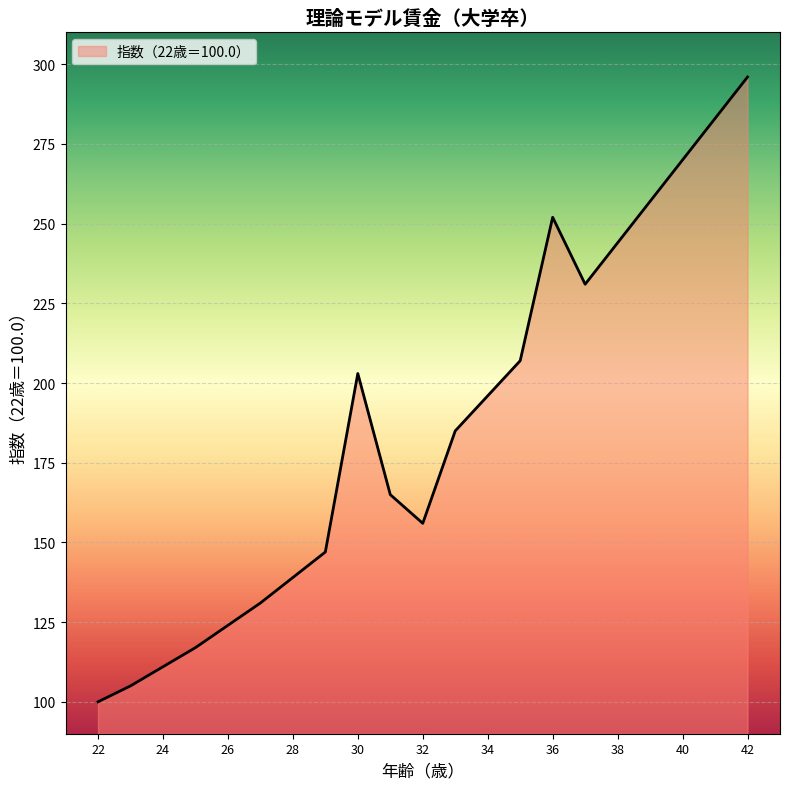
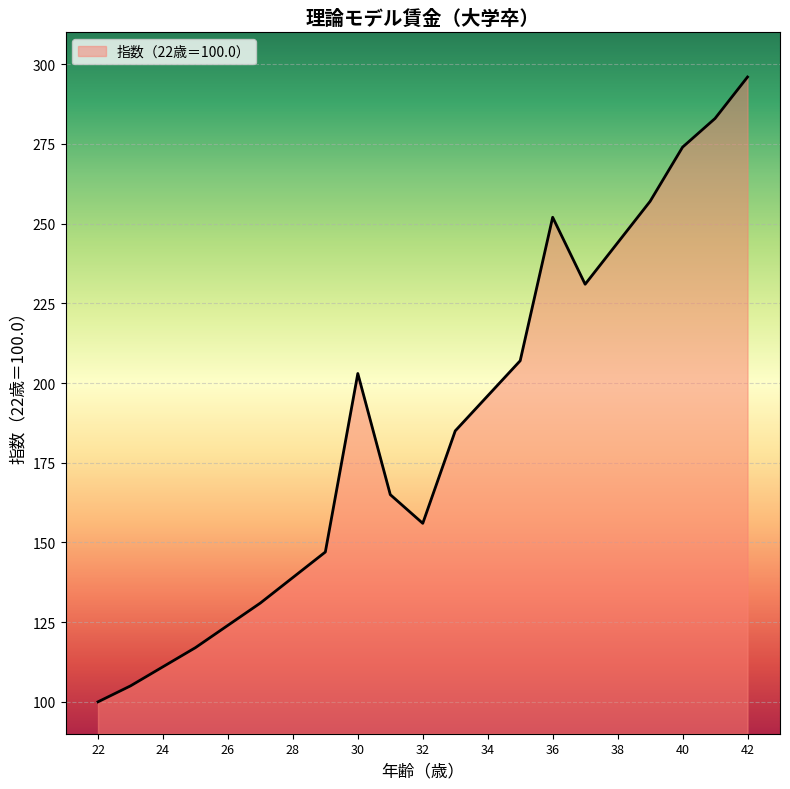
40: 270 -> 274
